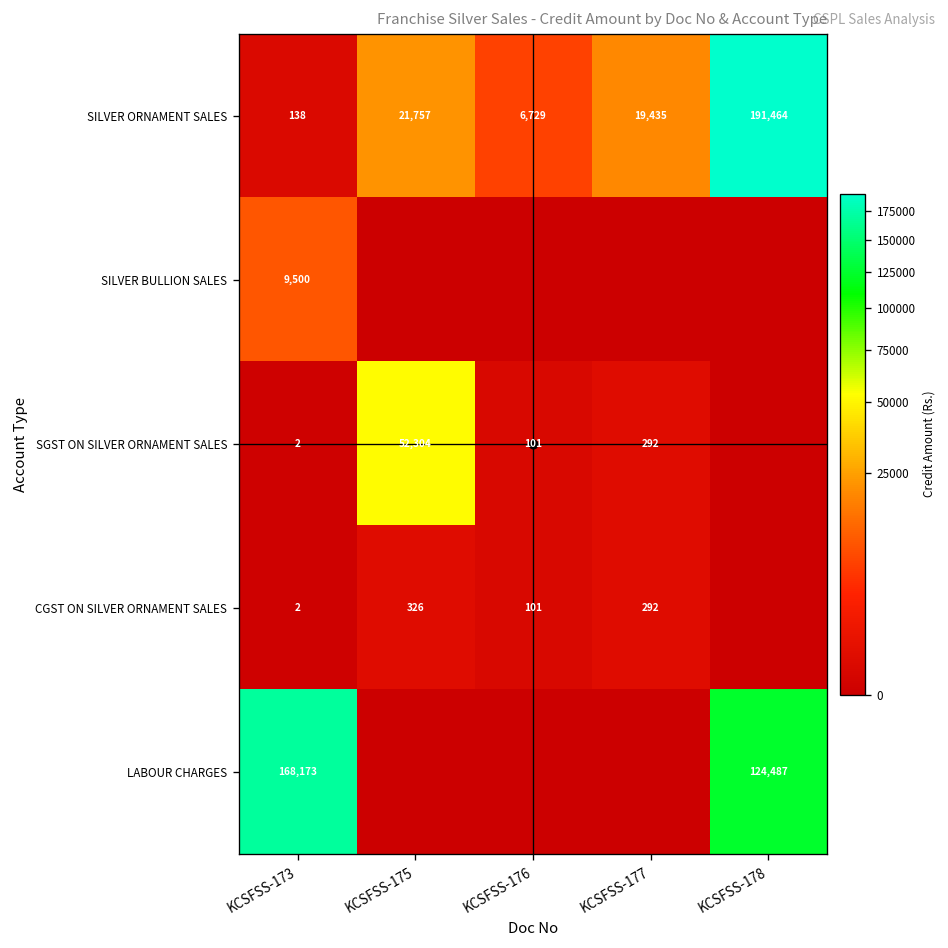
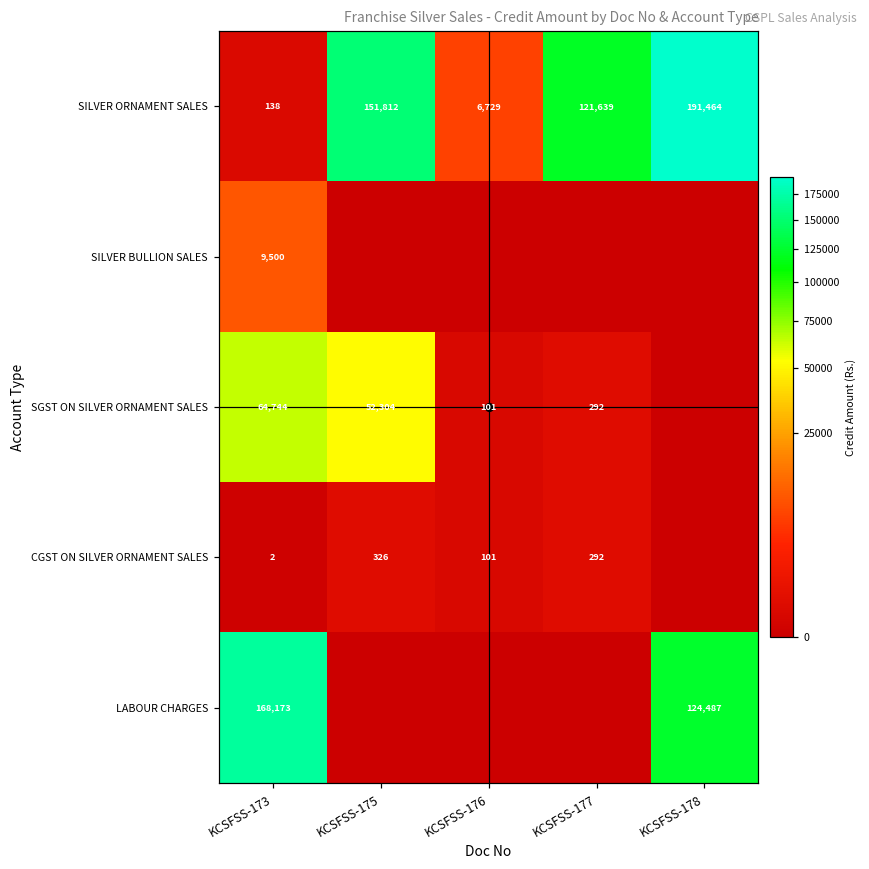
SILVER ORNAMENT SALES, KCSFSS-175: 21,757 -> 151,812
SILVER ORNAMENT SALES, KCSFSS-177: 19,435 -> 121,639
SGST ON SILVER ORNAMENT SALES, KCSFSS-173: 2 -> 64,744
